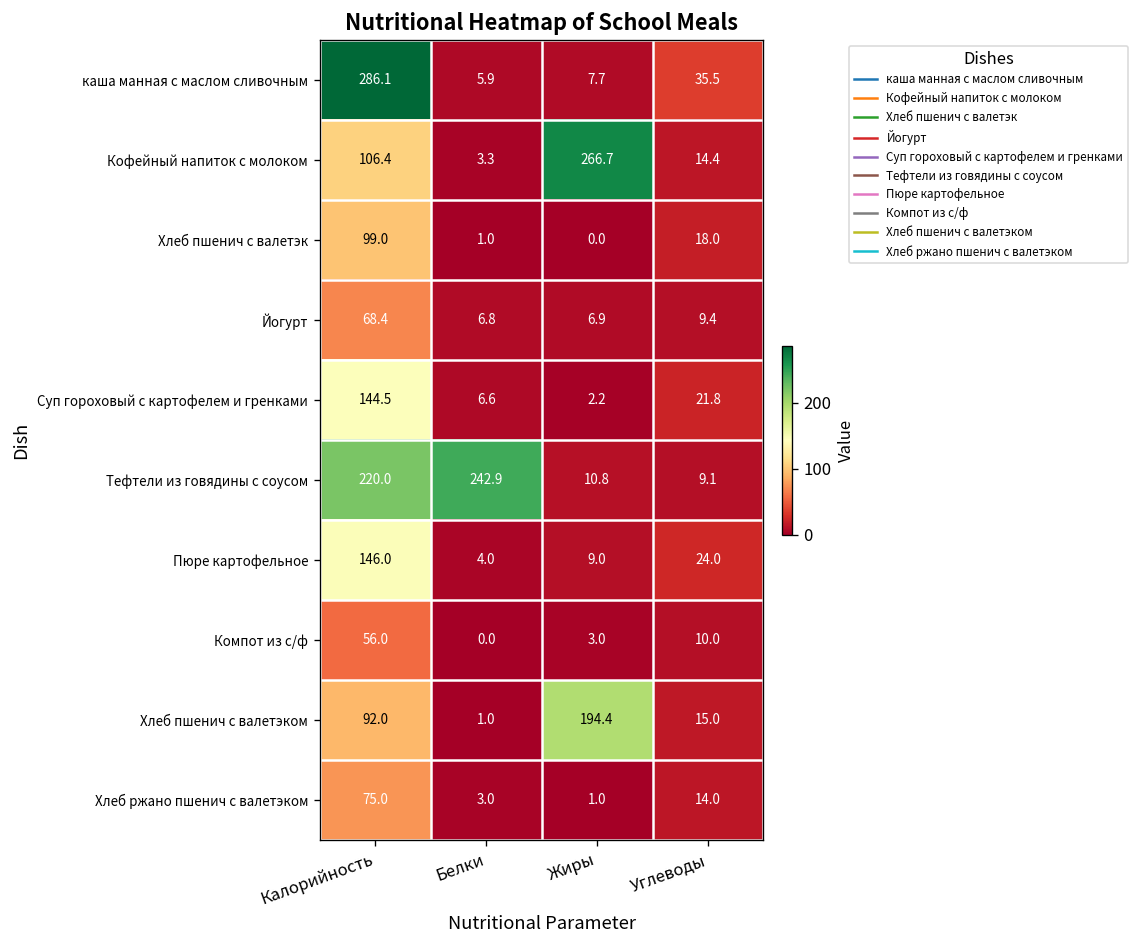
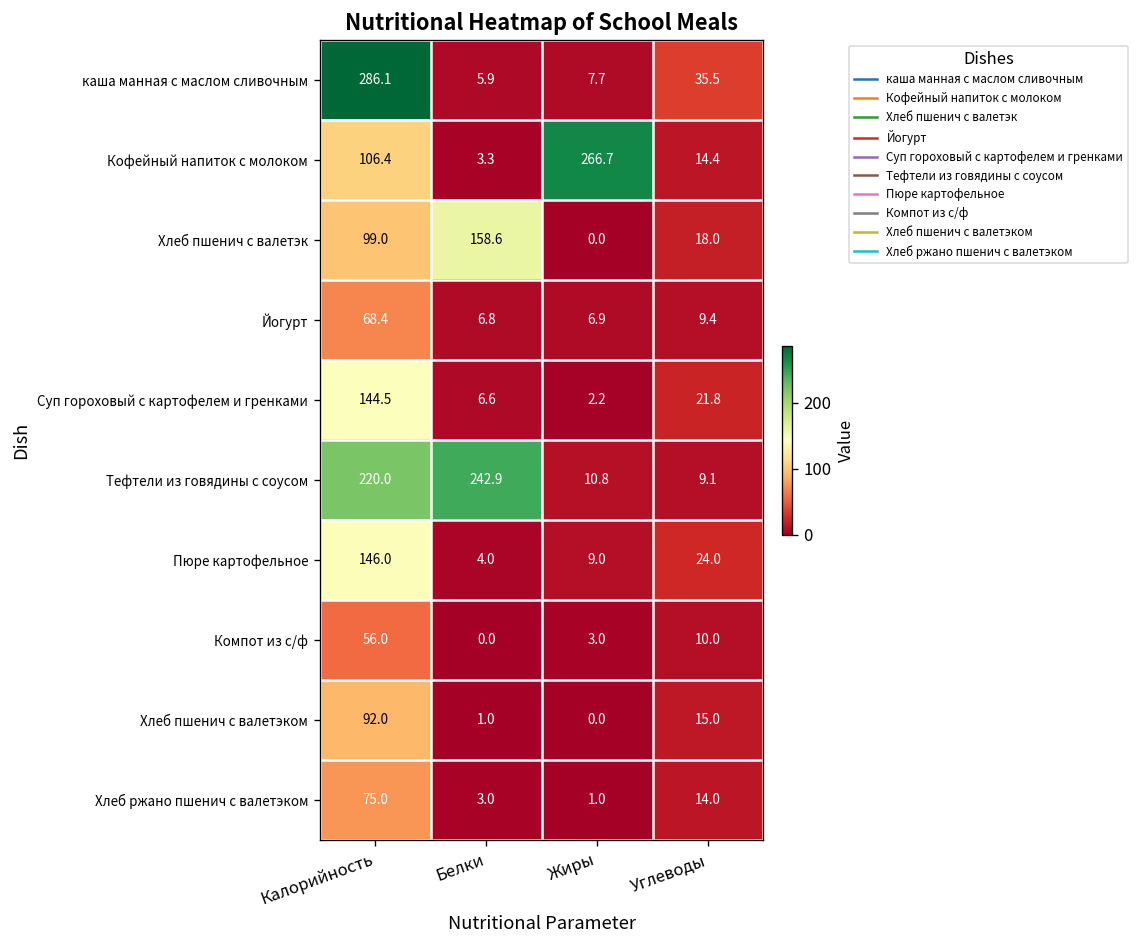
Хлеб пшенич с валетэк, Белки: 1.0 -> 158.6
Хлеб пшенич с валетэком, Жиры: 194.4 -> 0.0
